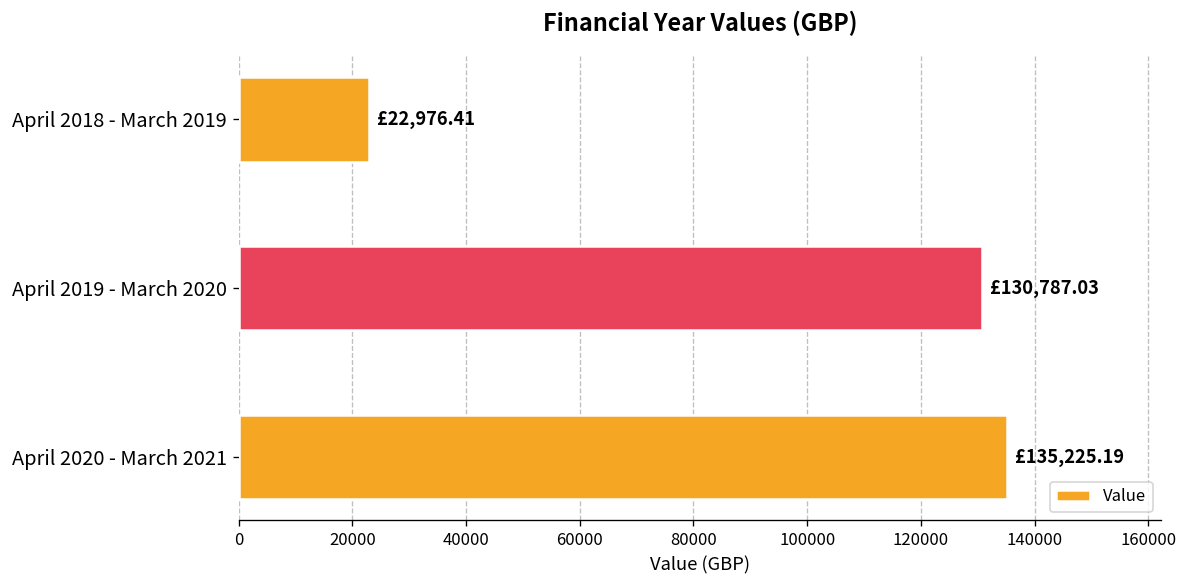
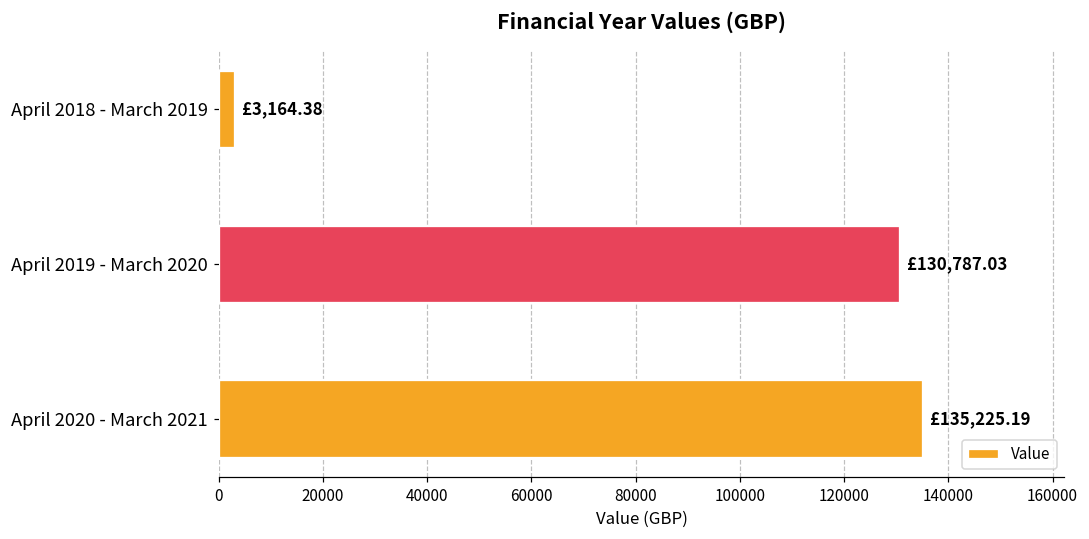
April 2018 - March 2019: £22,976.41 -> £3,164.38
